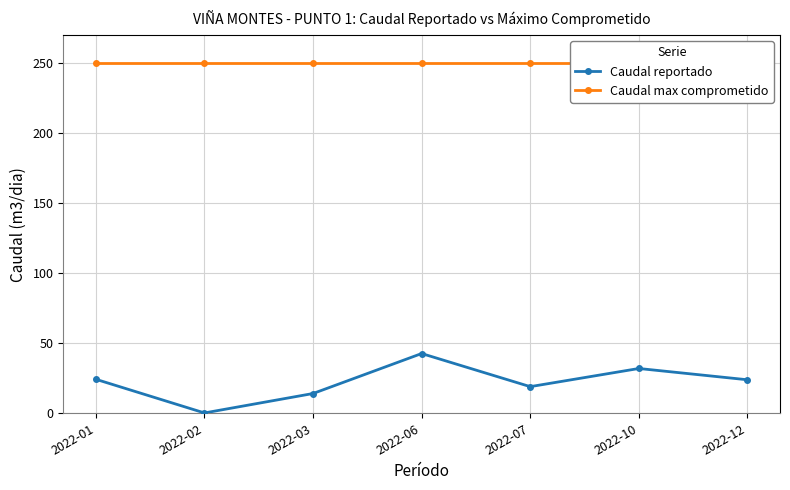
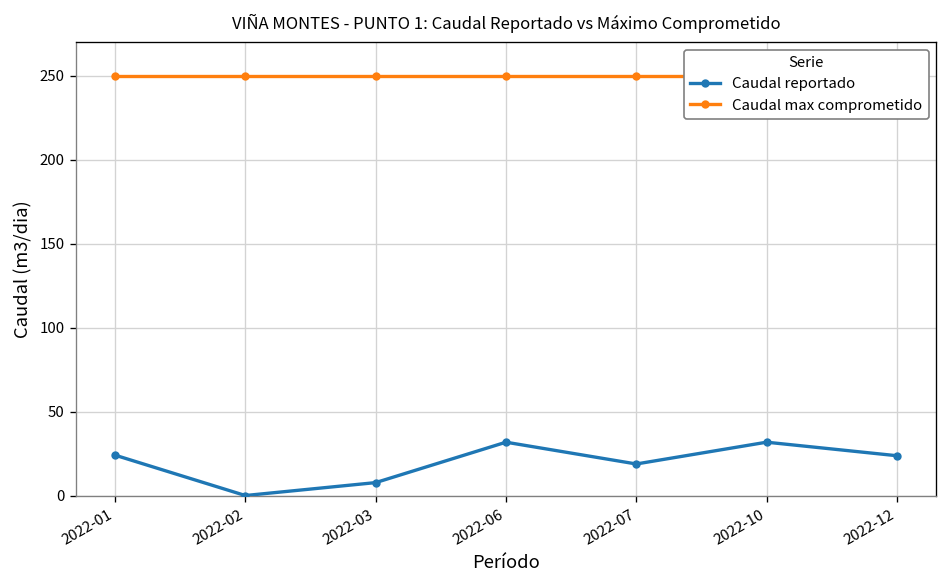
Caudal reportado, 2022-03: 14 -> 8
Caudal reportado, 2022-06: 43 -> 32
